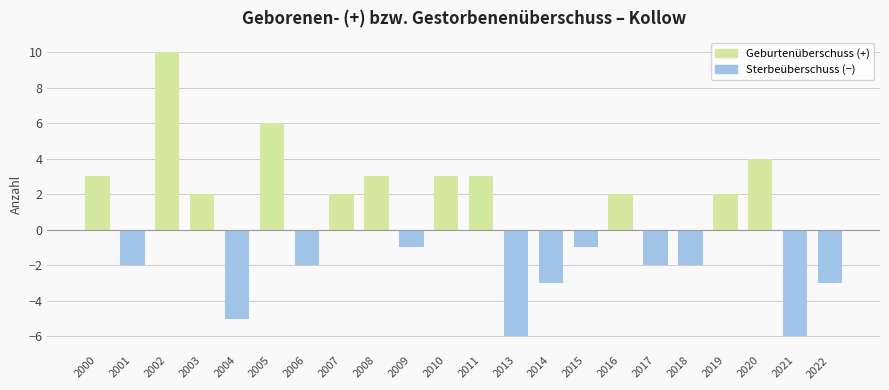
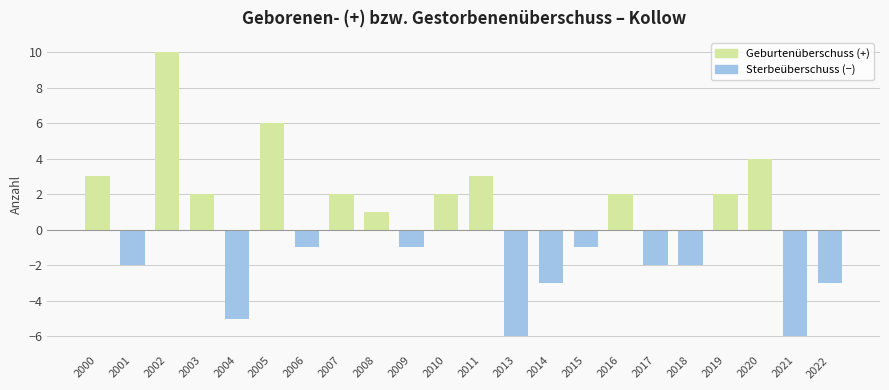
2006: -2 -> -1
2008: 3 -> 1
2010: 3 -> 2
